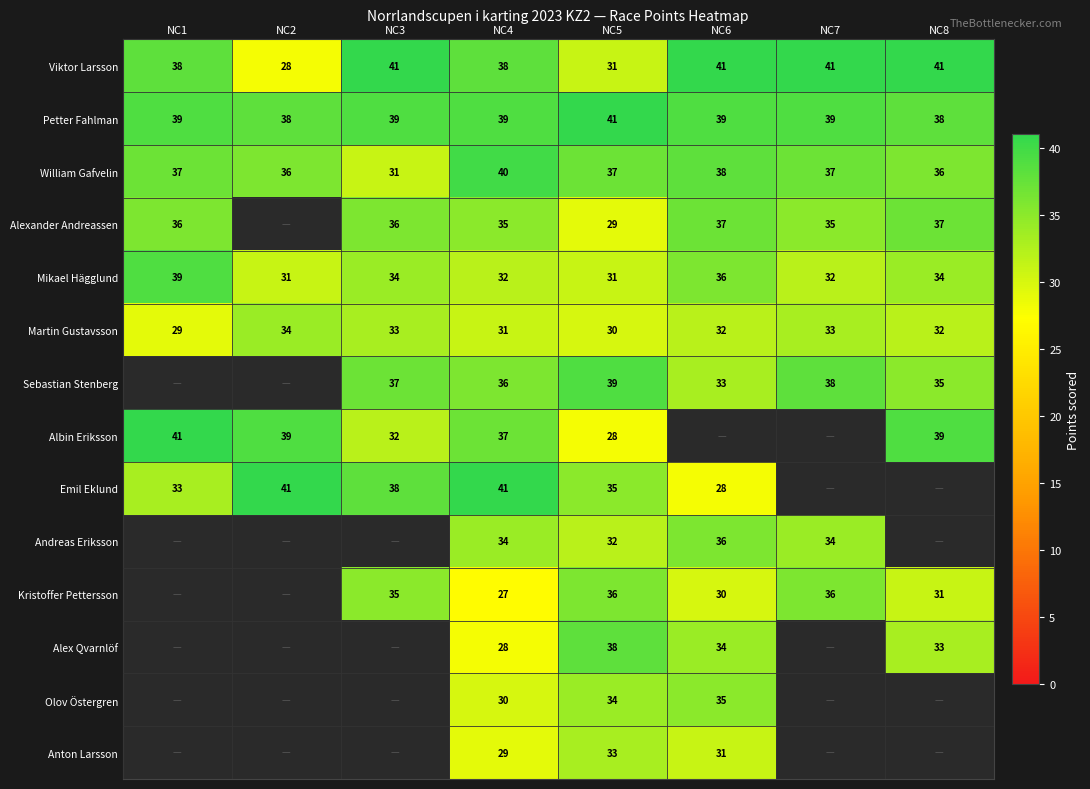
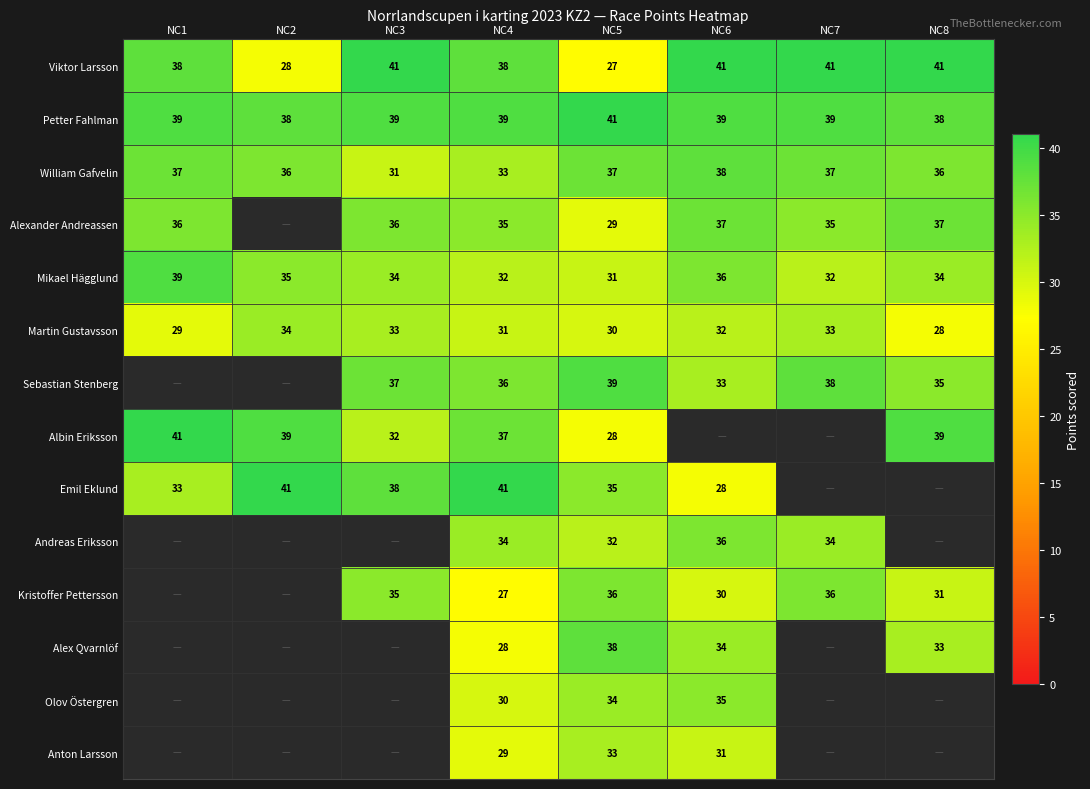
Viktor Larsson, NC5: 31 -> 27
William Gafvelin, NC4: 40 -> 33
Mikael Hägglund, NC2: 31 -> 35
Martin Gustavsson, NC8: 32 -> 28
